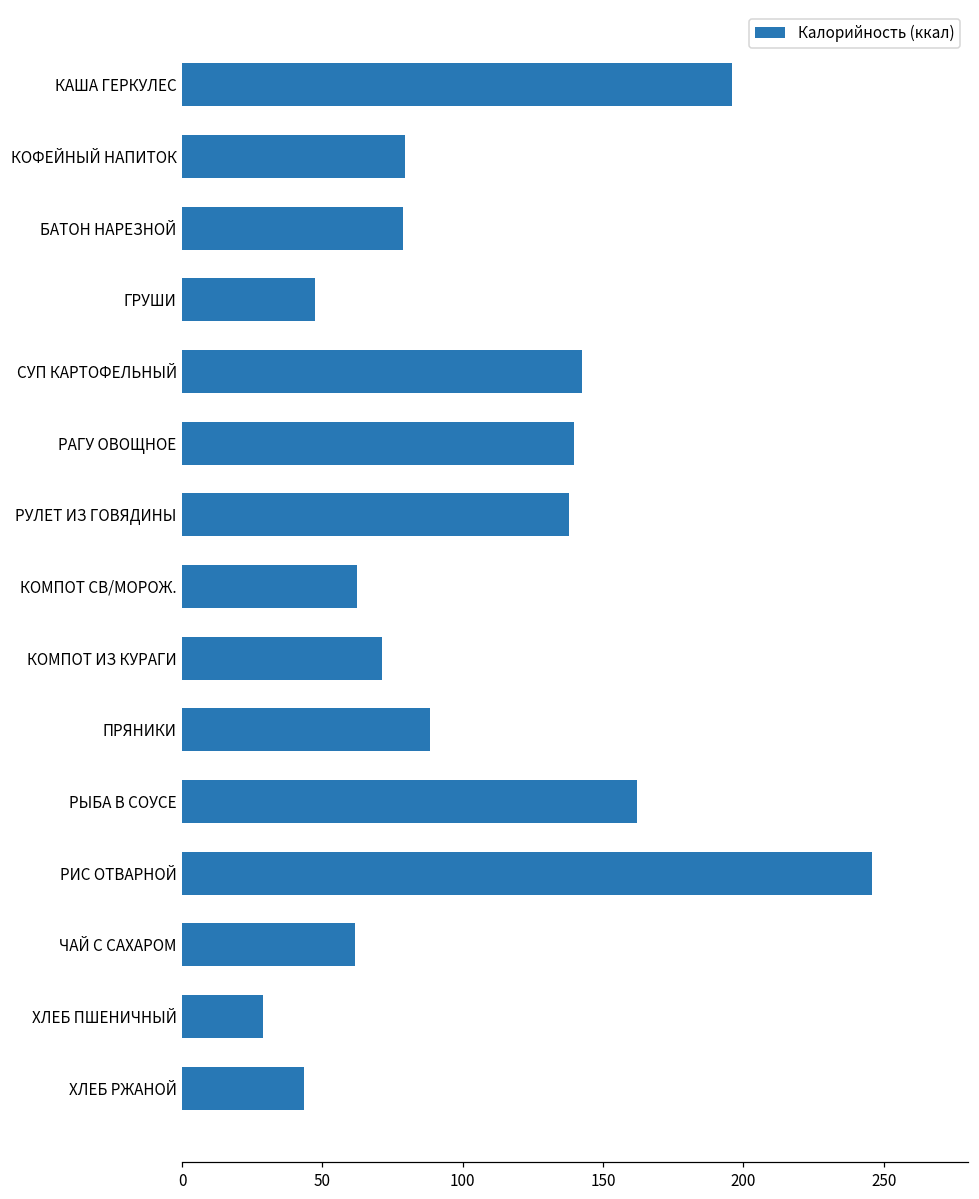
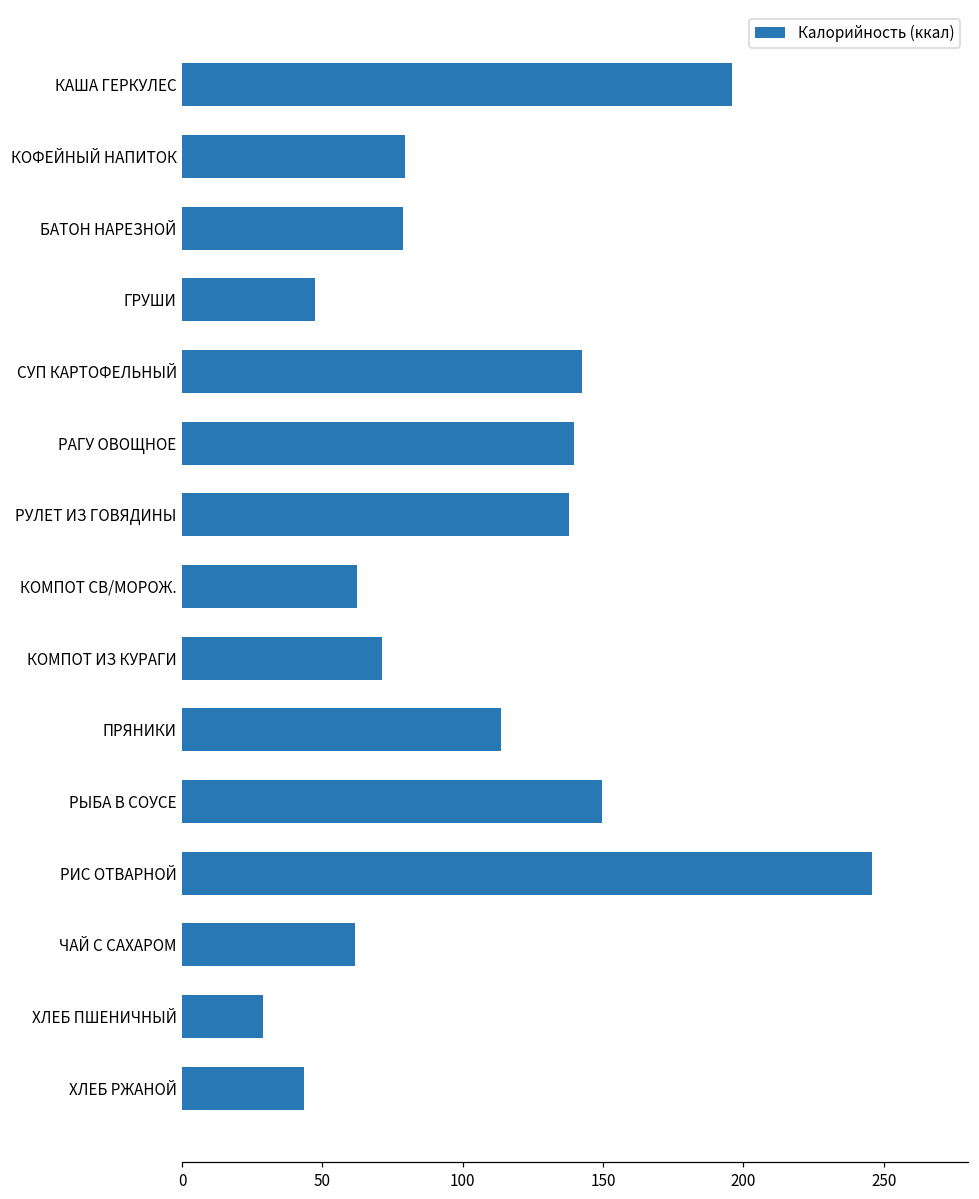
ПРЯНИКИ: 88 -> 113
РЫБА В СОУСЕ: 162 -> 150
